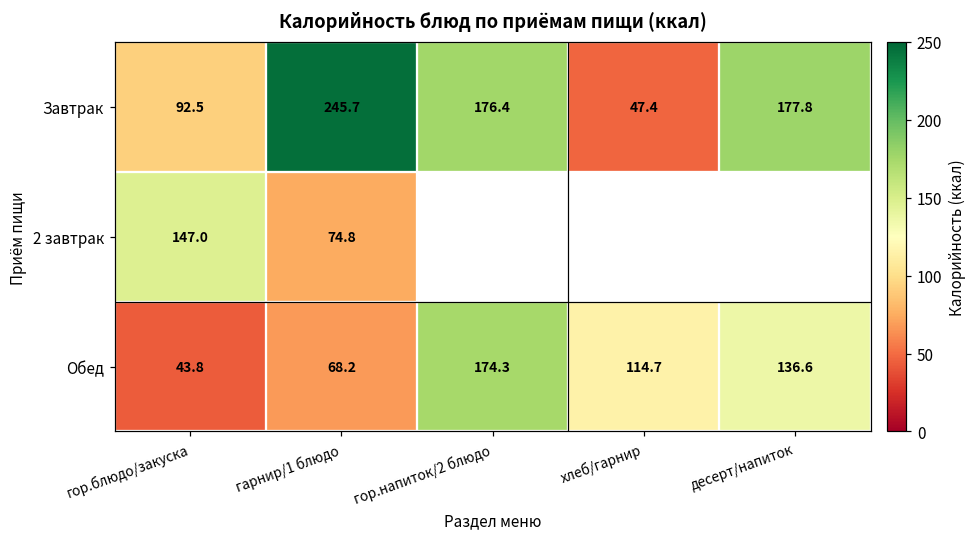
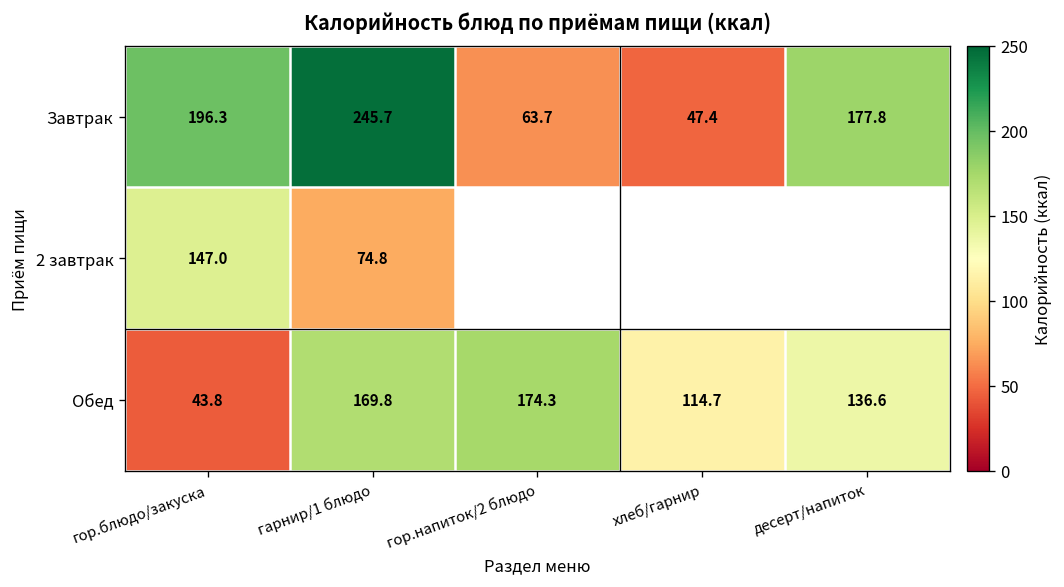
Завтрак, гор.блюдо/закуска: 92.5 -> 196.3
Завтрак, гор.напиток/2 блюдо: 176.4 -> 63.7
Обед, гарнир/1 блюдо: 68.2 -> 169.8
